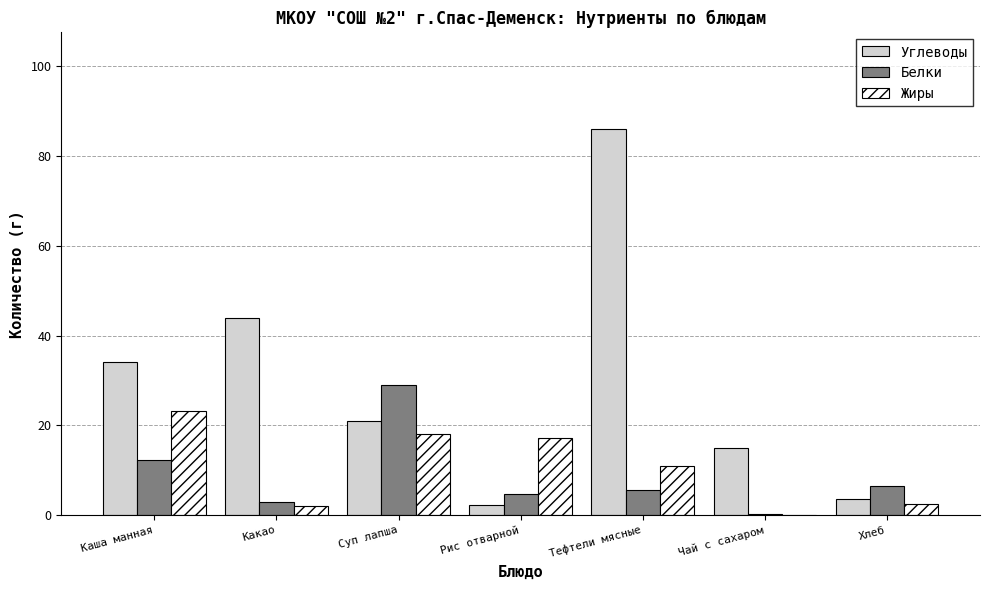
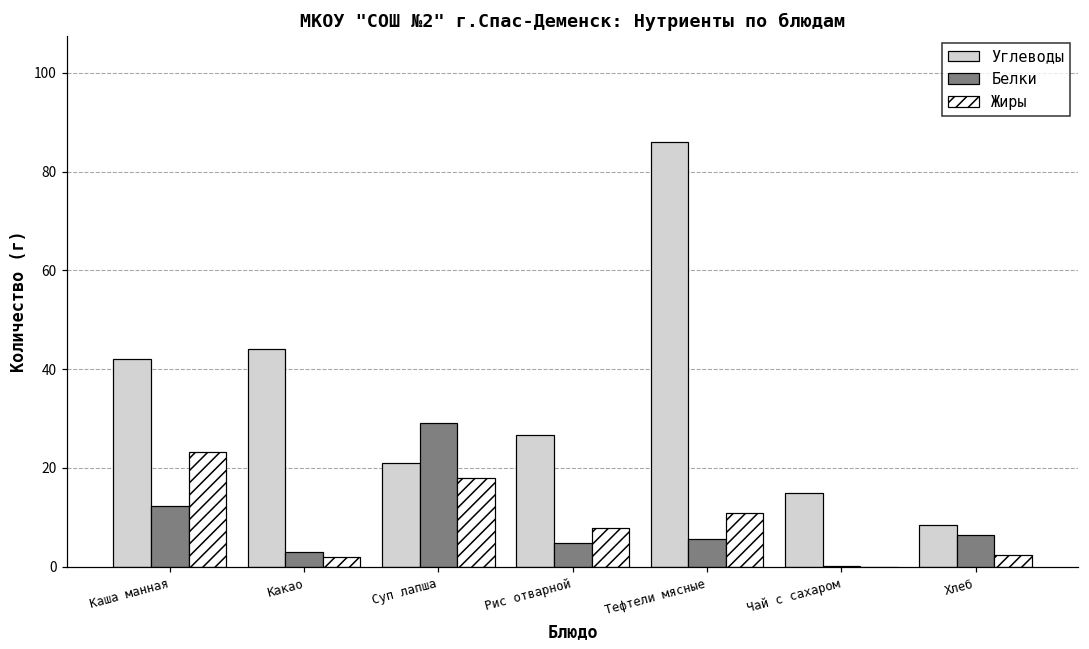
Углеводы, Каша манная: 34 -> 42
Углеводы, Рис отварной: 2 -> 27
Жиры, Рис отварной: 17 -> 8
Углеводы, Хлеб: 4 -> 9
